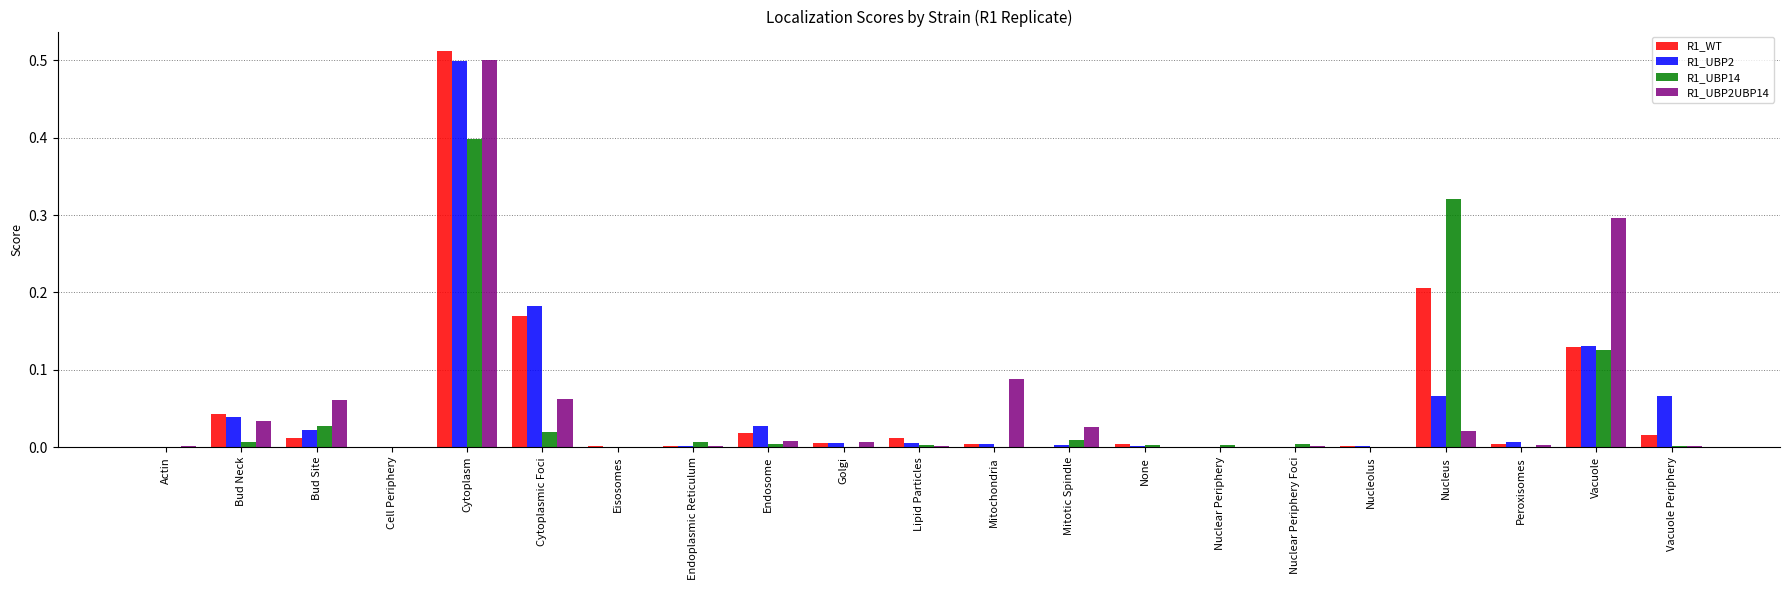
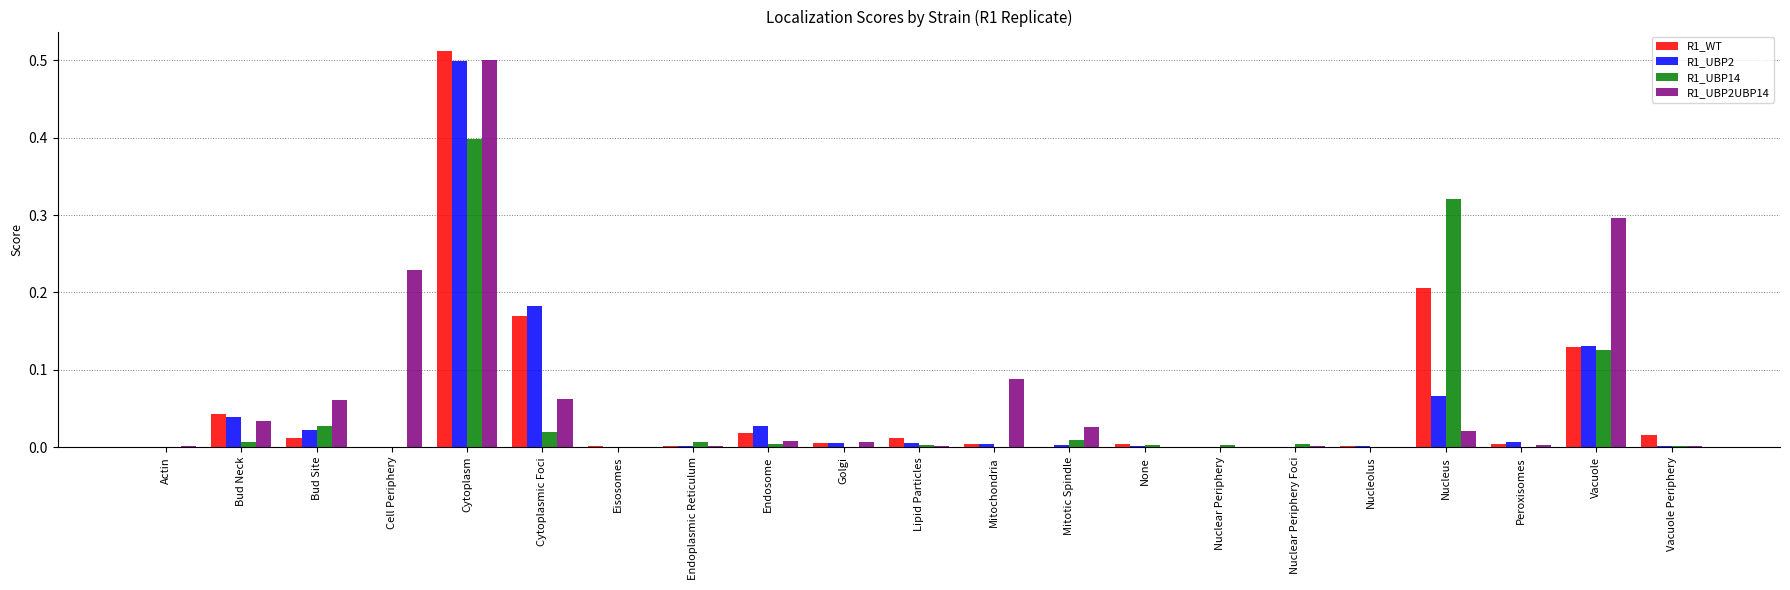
R1_UBP2UBP14, Cell Periphery: 0.00 -> 0.23
R1_UBP2, Vacuole Periphery: 0.07 -> 0.00
